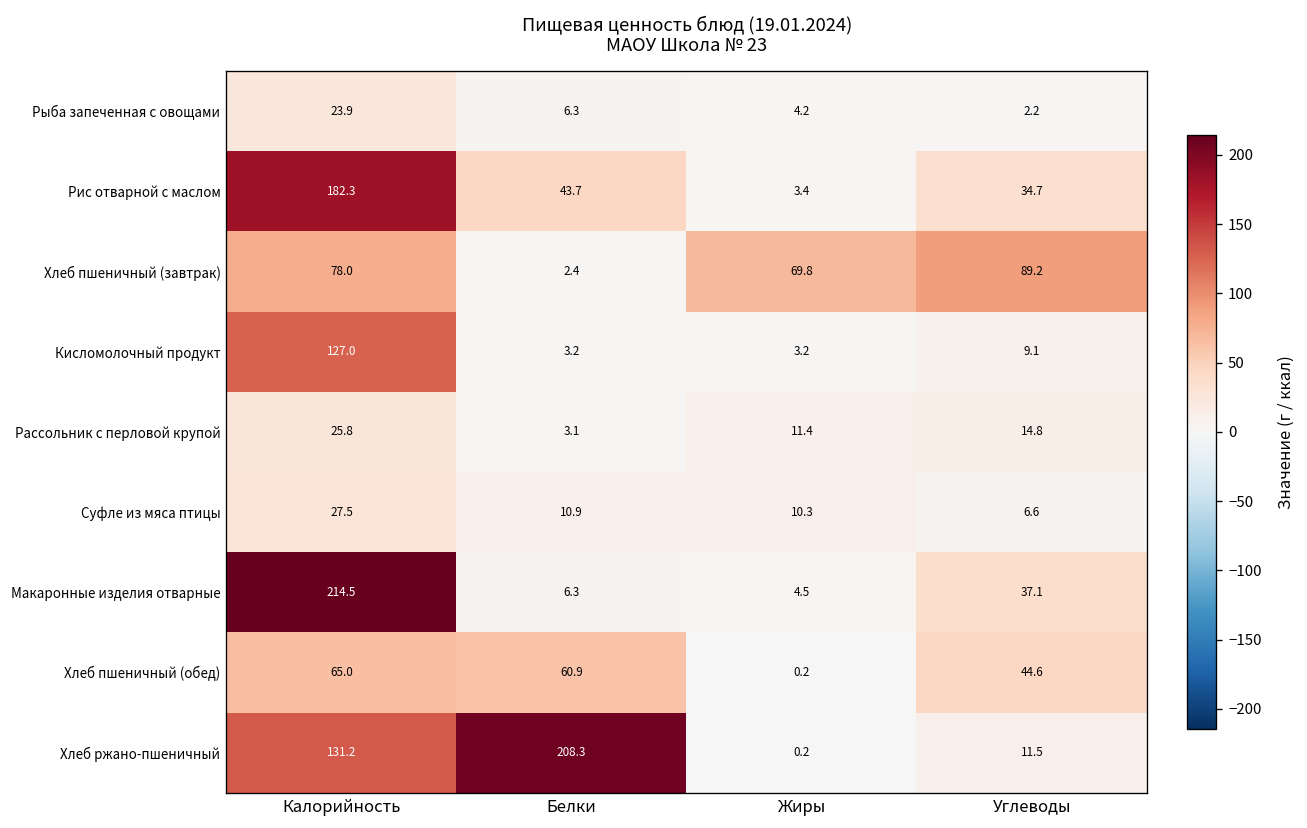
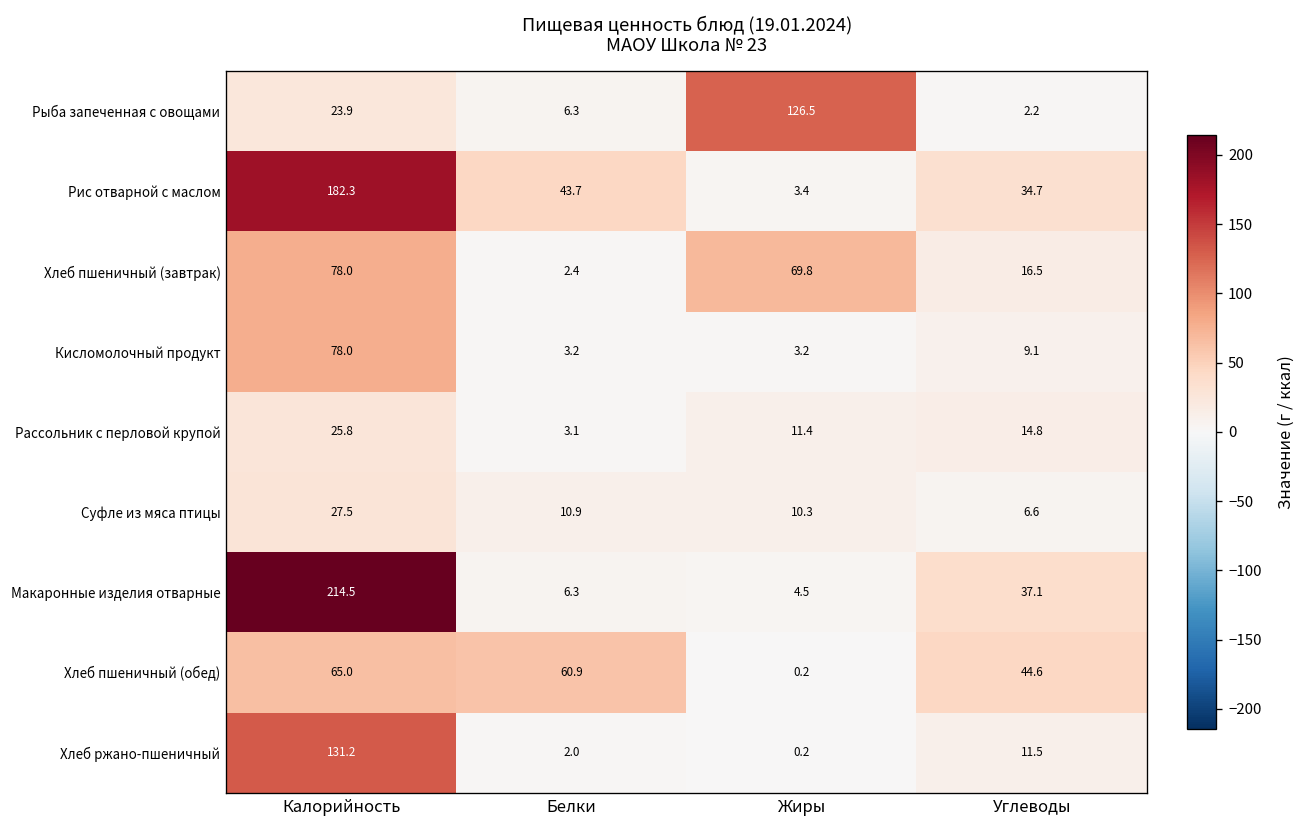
Рыба запеченная с овощами, Жиры: 4.2 -> 126.5
Хлеб пшеничный (завтрак), Углеводы: 89.2 -> 16.5
Кисломолочный продукт, Калорийность: 127.0 -> 78.0
Хлеб ржано-пшеничный, Белки: 208.3 -> 2.0
